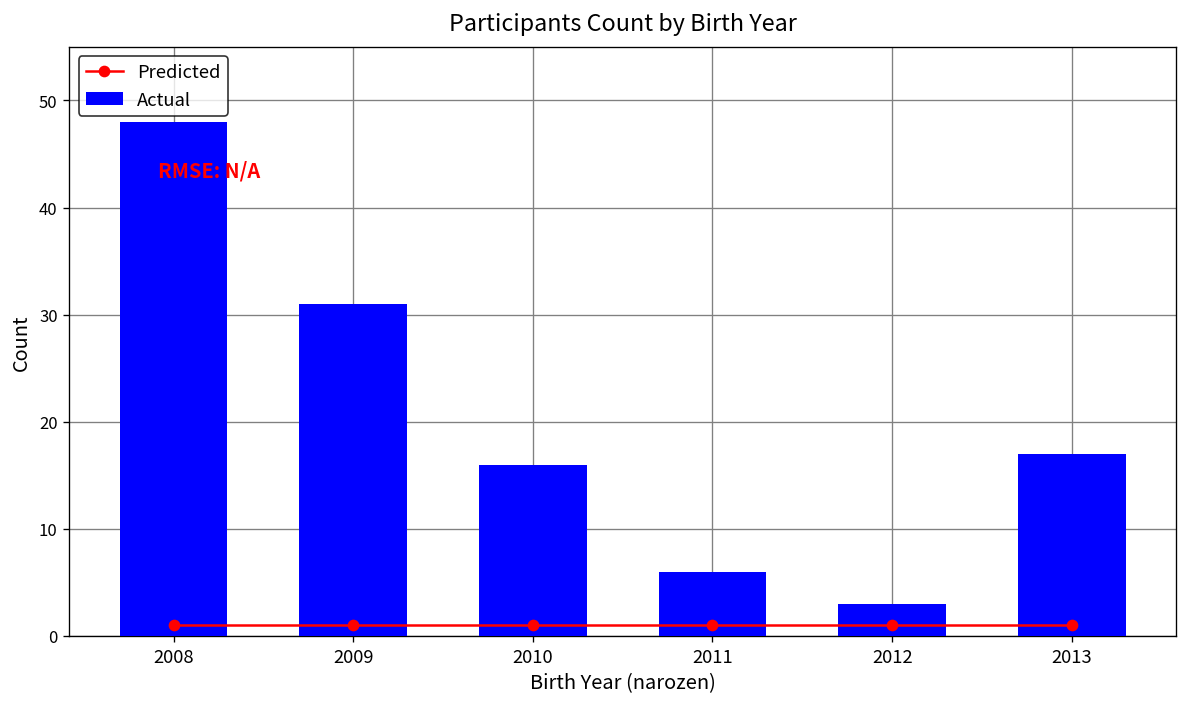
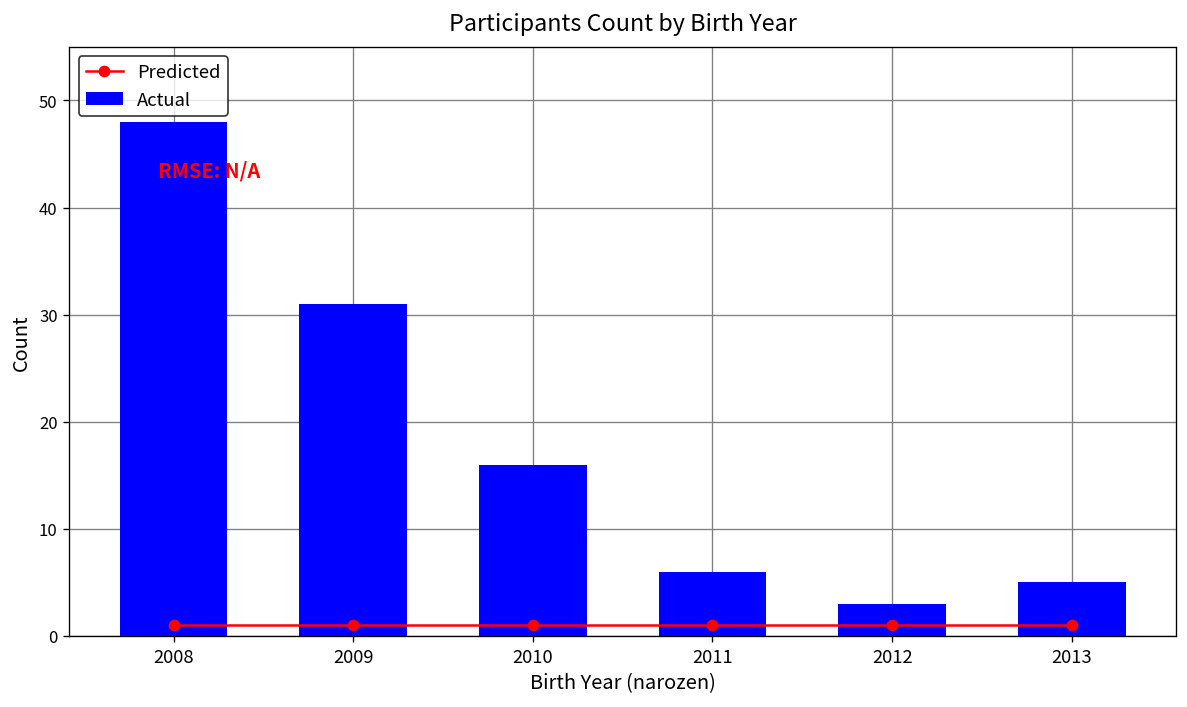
Actual, 2013: 17 -> 5
